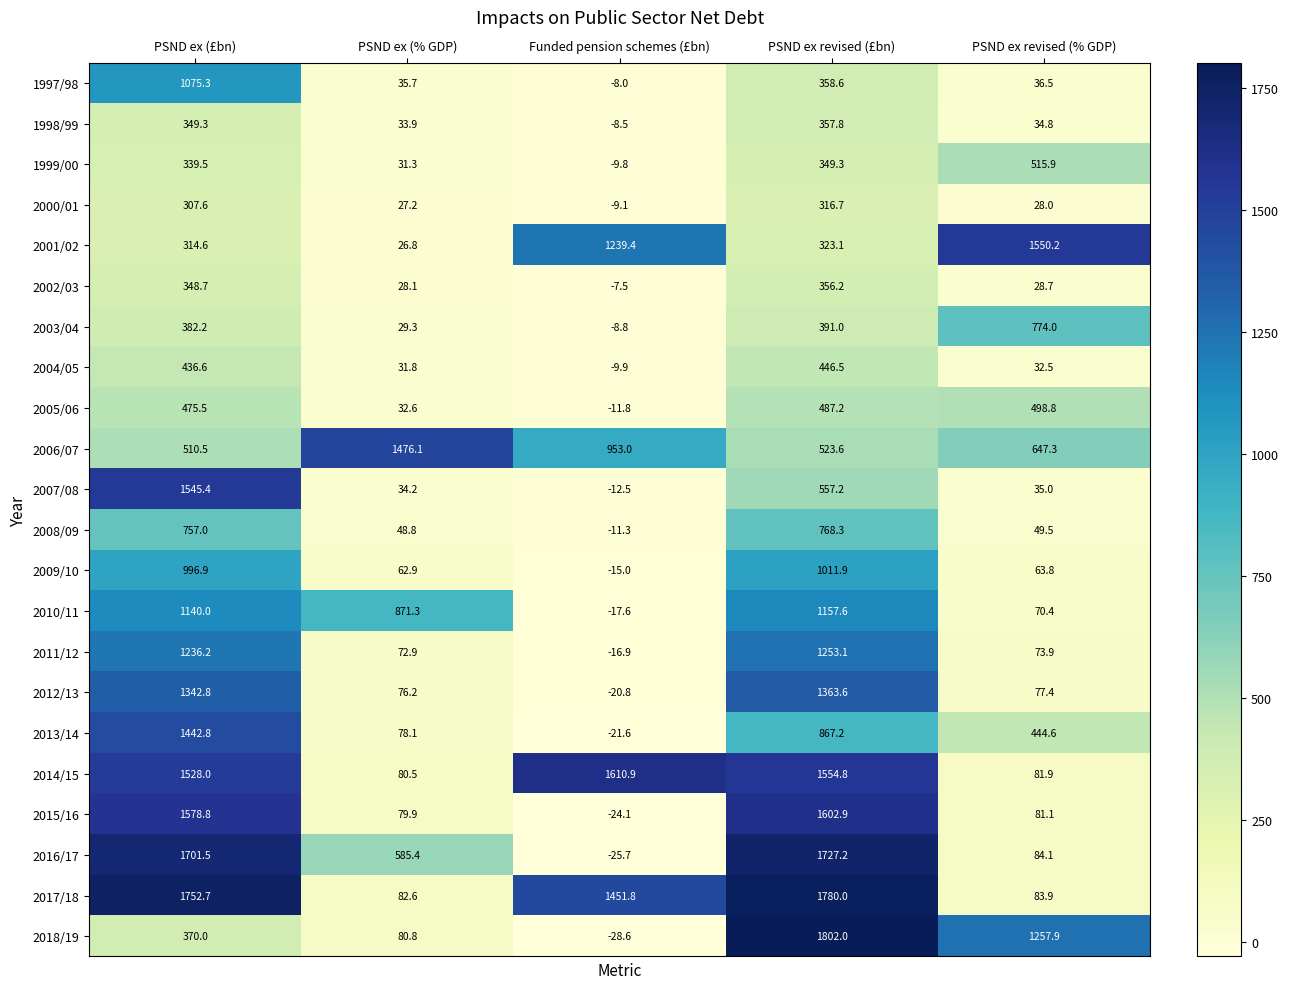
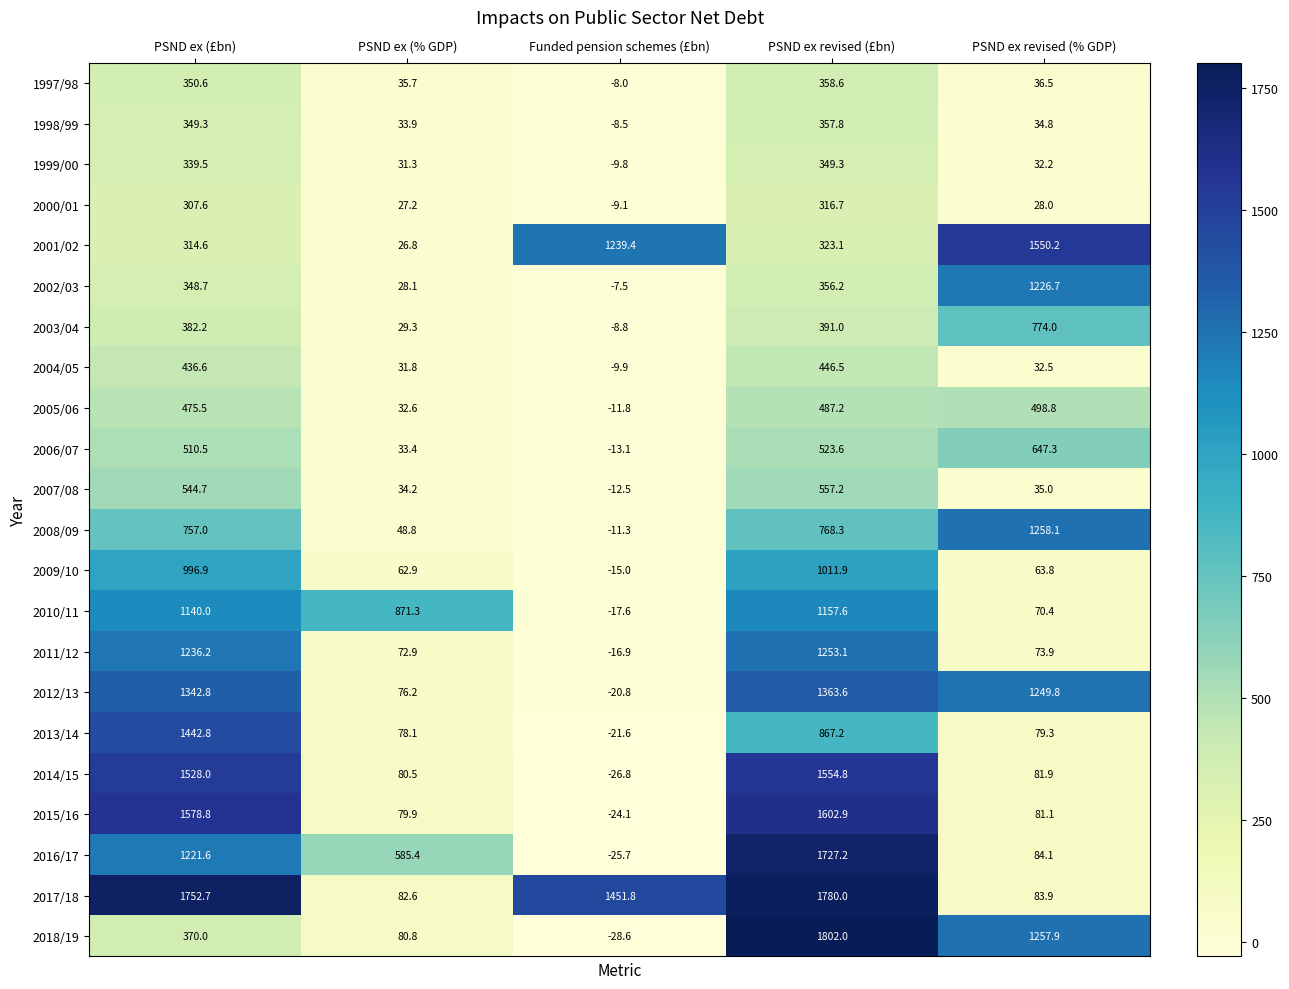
1997/98, PSND ex (£bn): 1075.3 -> 350.6
1999/00, PSND ex revised (% GDP): 515.9 -> 32.2
2002/03, PSND ex revised (% GDP): 28.7 -> 1226.7
2006/07, PSND ex (% GDP): 1476.1 -> 33.4
2006/07, Funded pension schemes (£bn): 953.0 -> -13.1
2007/08, PSND ex (£bn): 1545.4 -> 544.7
2008/09, PSND ex revised (% GDP): 49.5 -> 1258.1
2012/13, PSND ex revised (% GDP): 77.4 -> 1249.8
2013/14, PSND ex revised (% GDP): 444.6 -> 79.3
2014/15, Funded pension schemes (£bn): 1610.9 -> -26.8
2016/17, PSND ex (£bn): 1701.5 -> 1221.6
